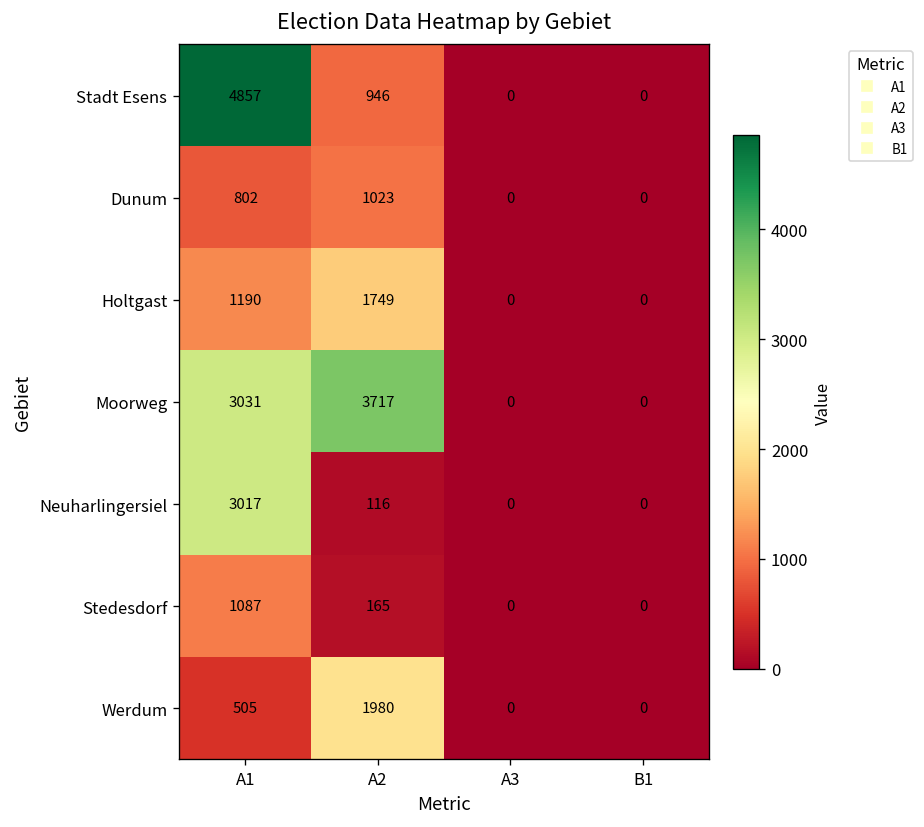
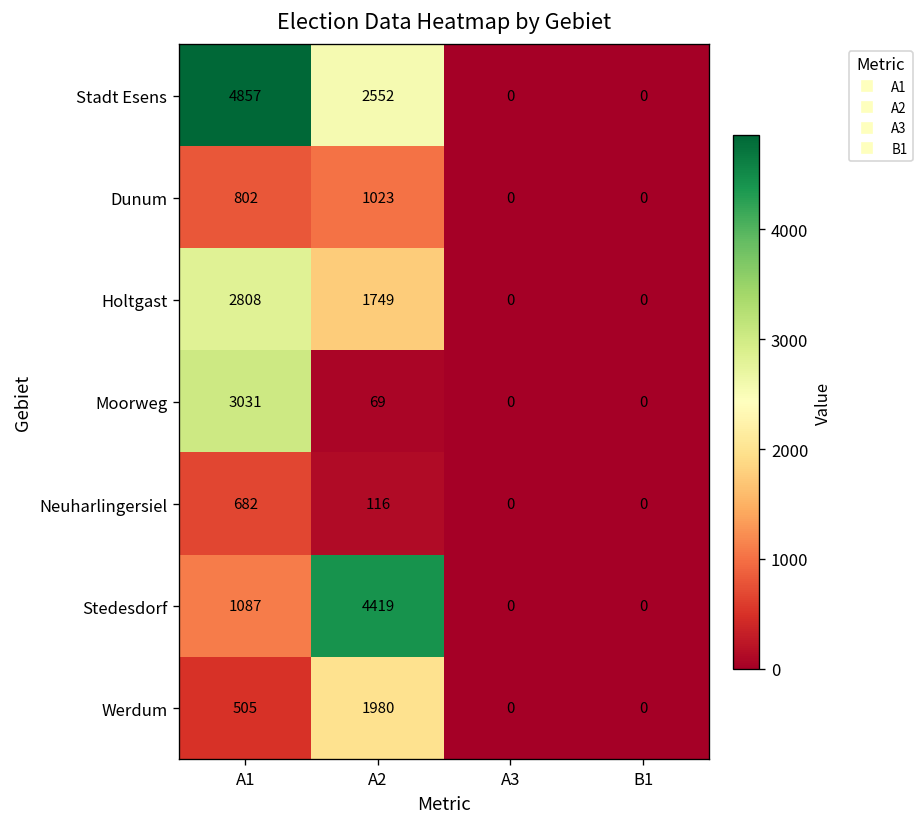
Stadt Esens, A2: 946 -> 2552
Holtgast, A1: 1190 -> 2808
Moorweg, A2: 3717 -> 69
Neuharlingersiel, A1: 3017 -> 682
Stedesdorf, A2: 165 -> 4419
